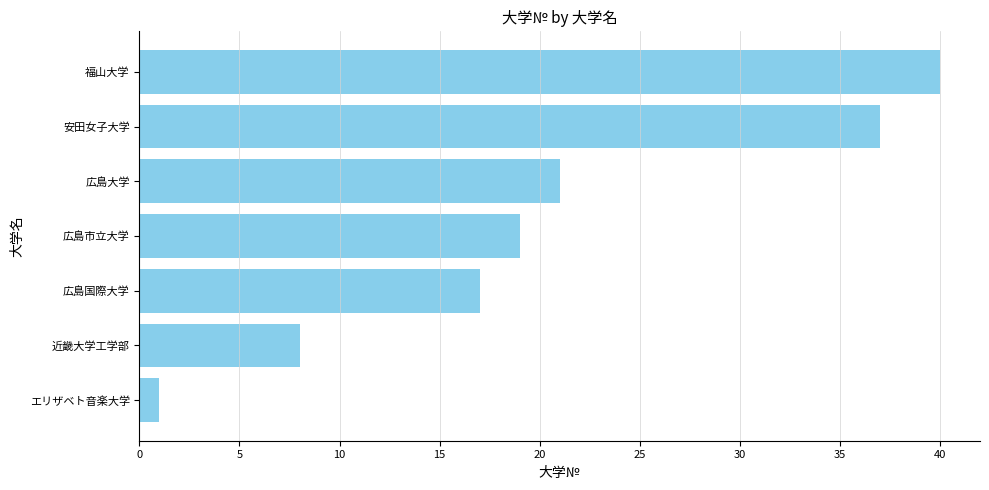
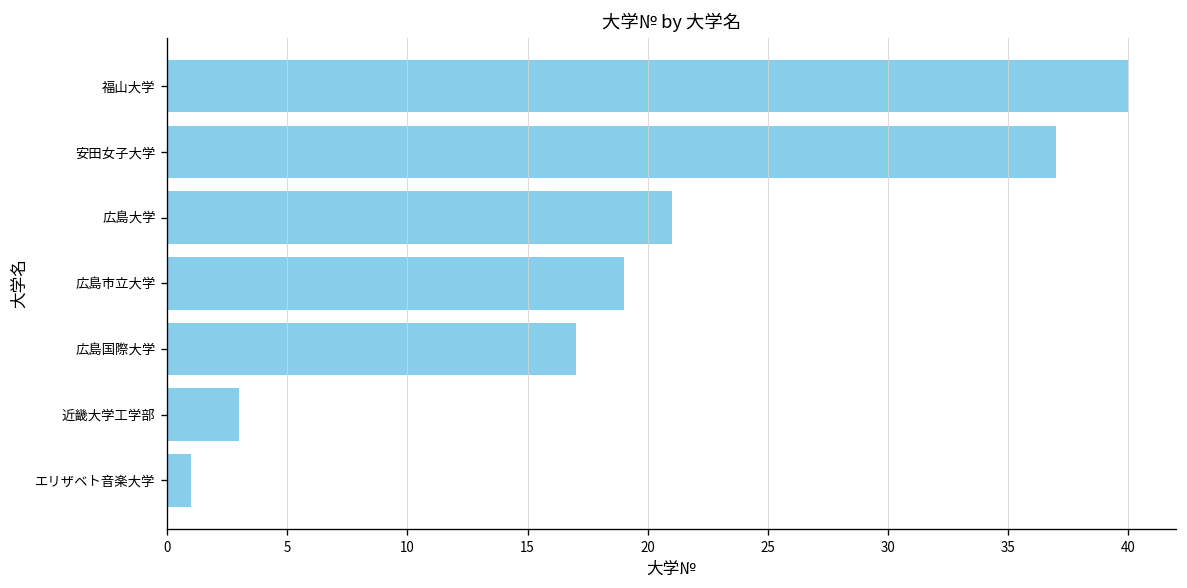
近畿大学工学部: 8 -> 3
